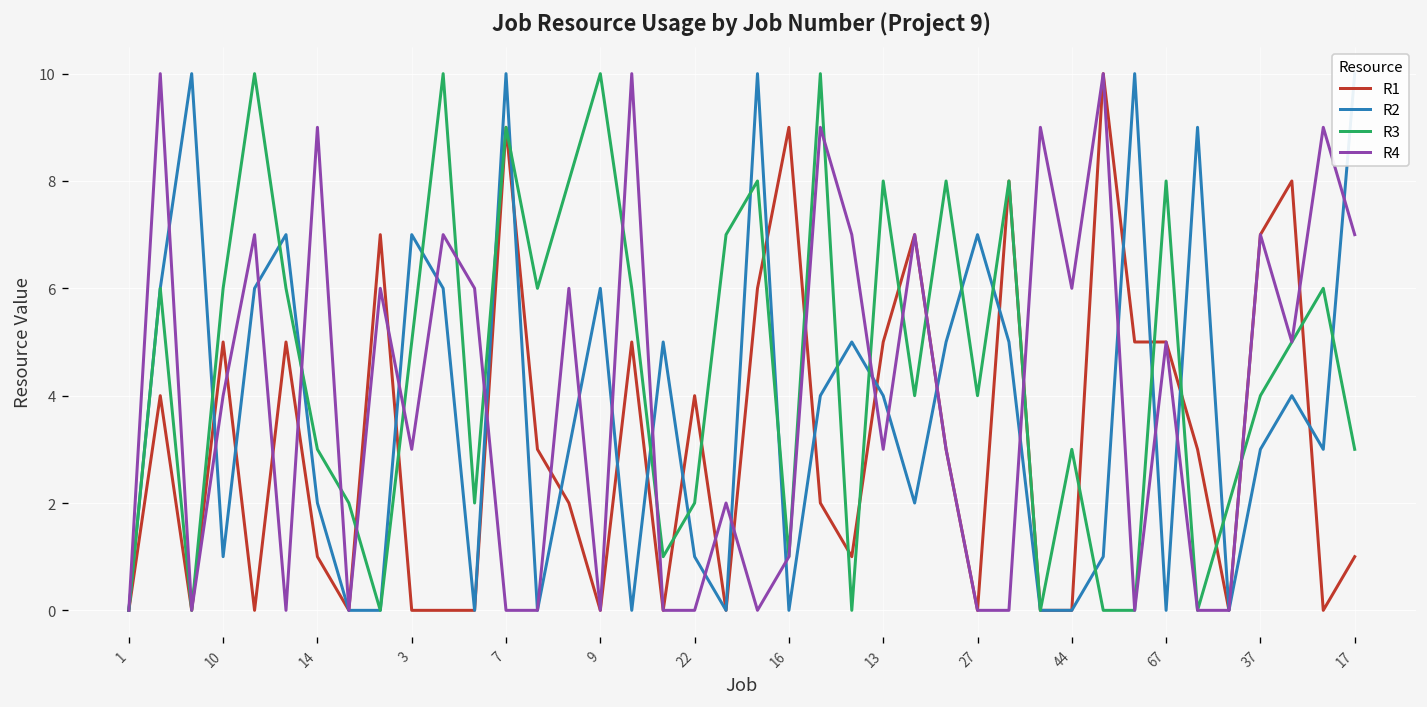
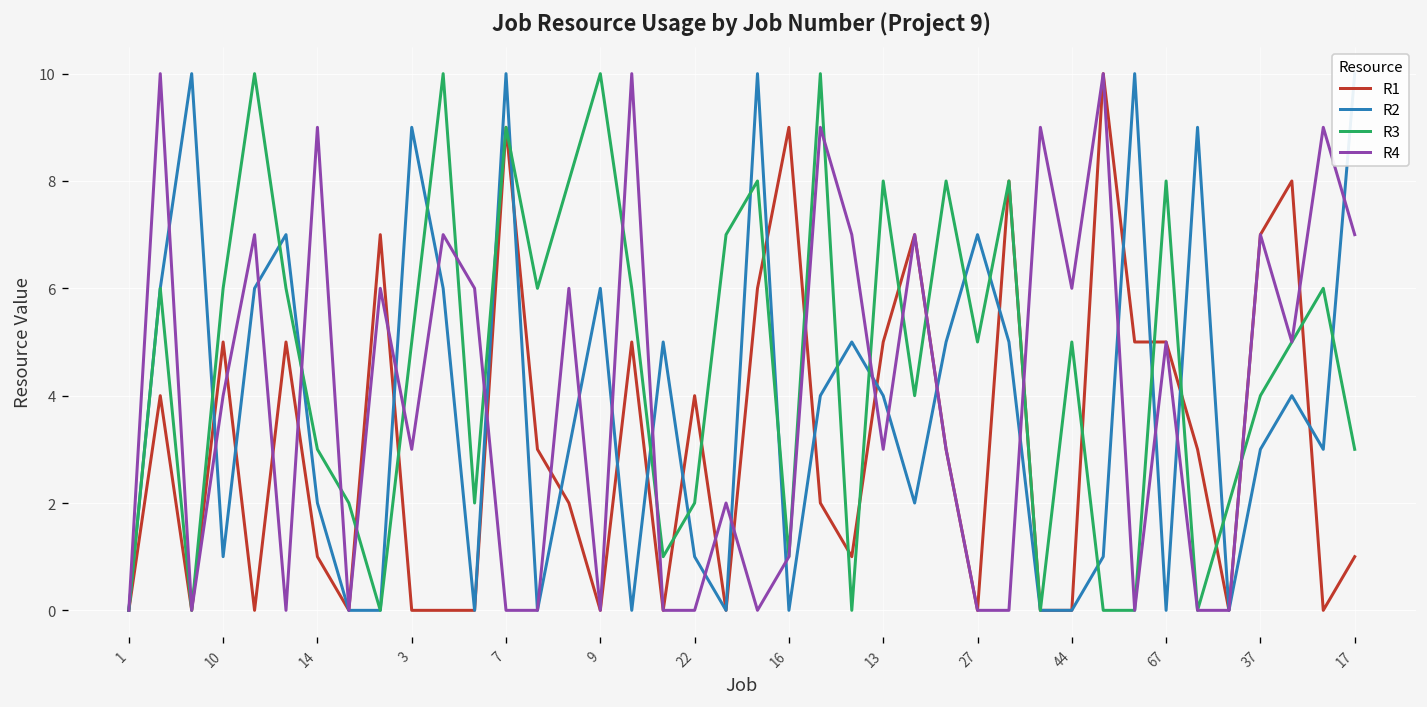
R2, 3: 7 -> 9
R3, 27: 4 -> 5
R3, 44: 3 -> 5
